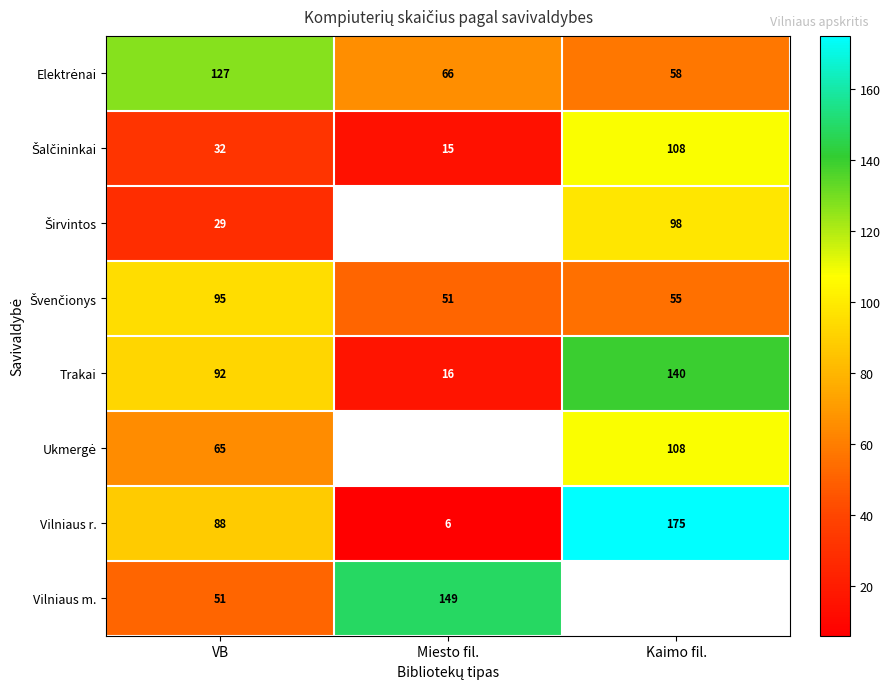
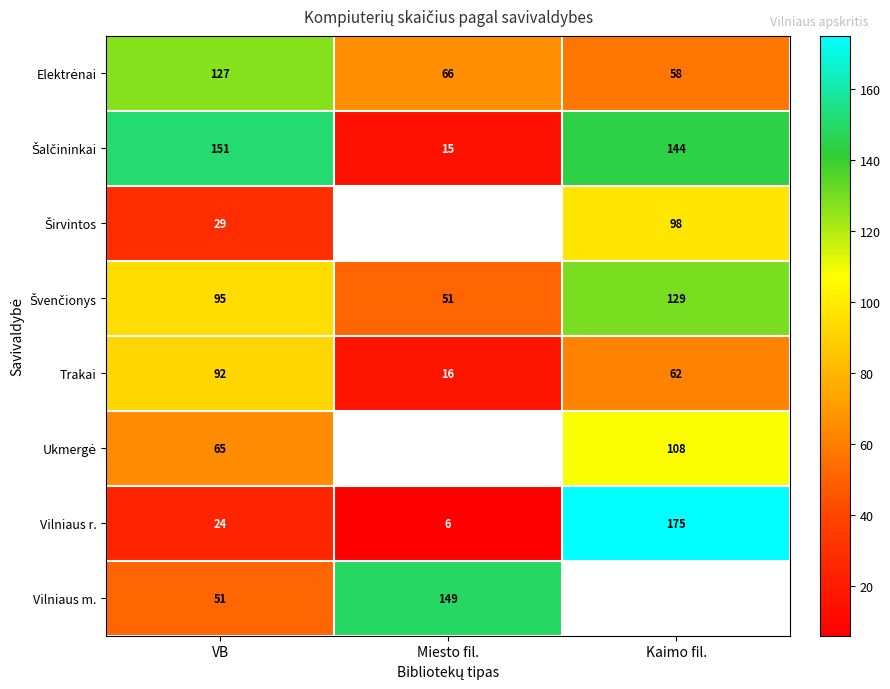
Šalčininkai, VB: 32 -> 151
Šalčininkai, Kaimo fil.: 108 -> 144
Švenčionys, Kaimo fil.: 55 -> 129
Trakai, Kaimo fil.: 140 -> 62
Vilniaus r., VB: 88 -> 24
